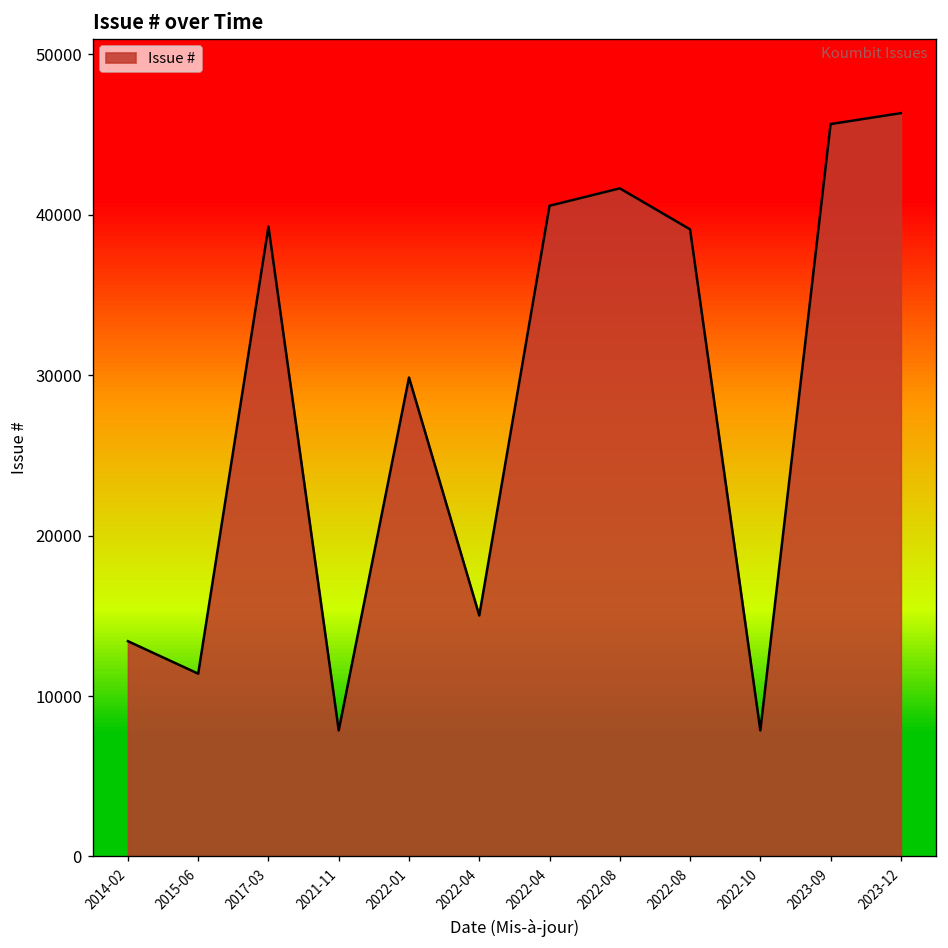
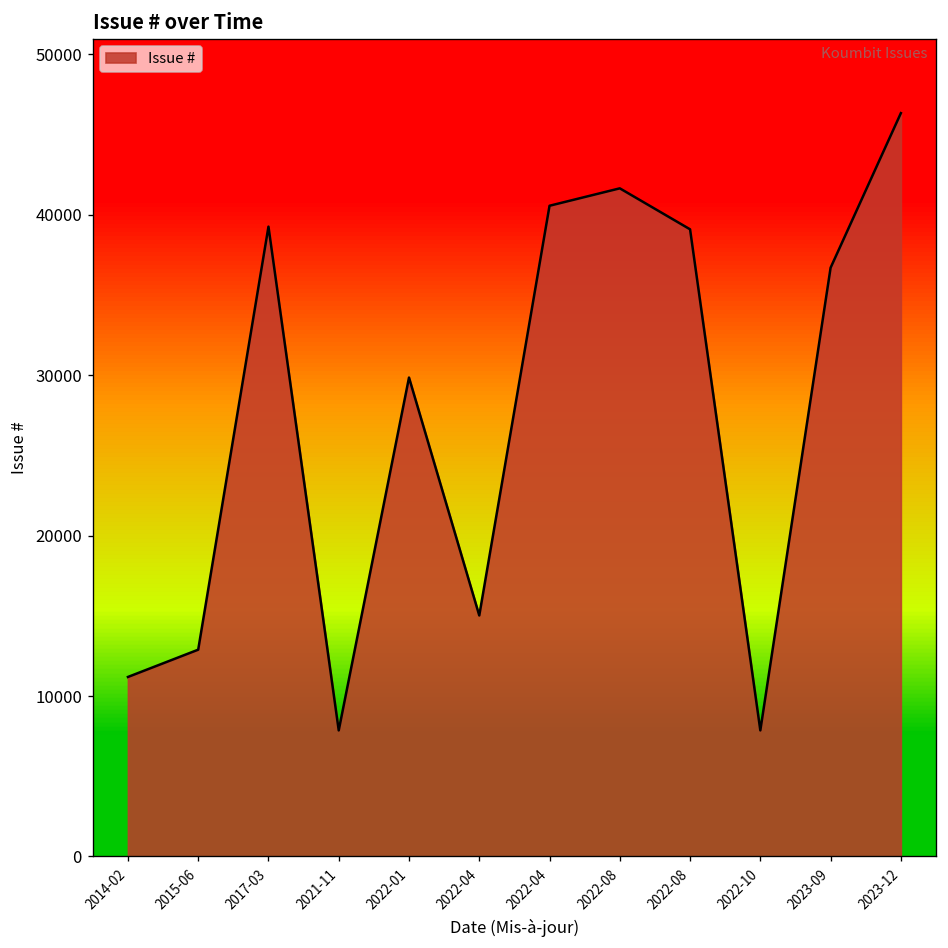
2014-02: 13400 -> 11200
2015-06: 11400 -> 12900
2023-09: 45700 -> 36700
